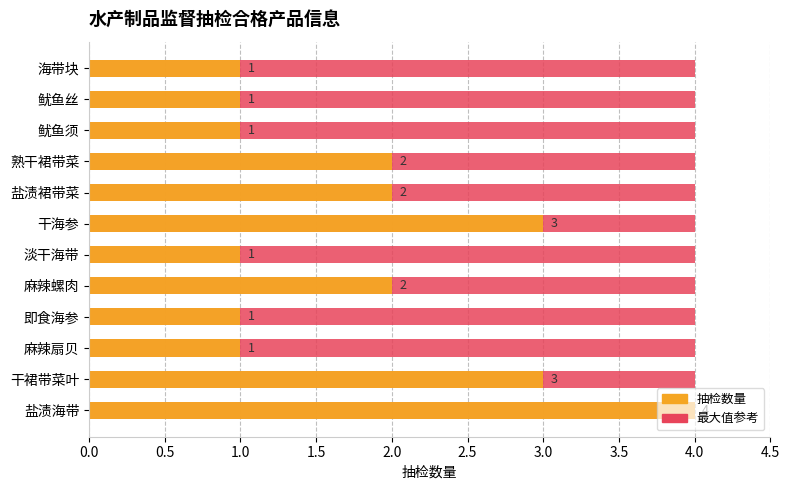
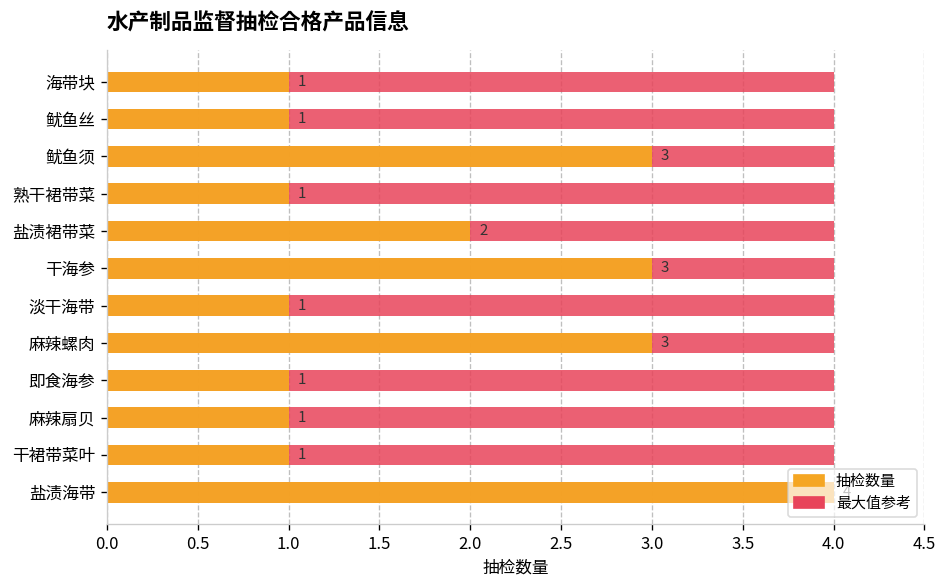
抽检数量, 鱿鱼须: 1 -> 3
抽检数量, 熟干裙带菜: 2 -> 1
抽检数量, 麻辣螺肉: 2 -> 3
抽检数量, 干裙带菜叶: 3 -> 1
